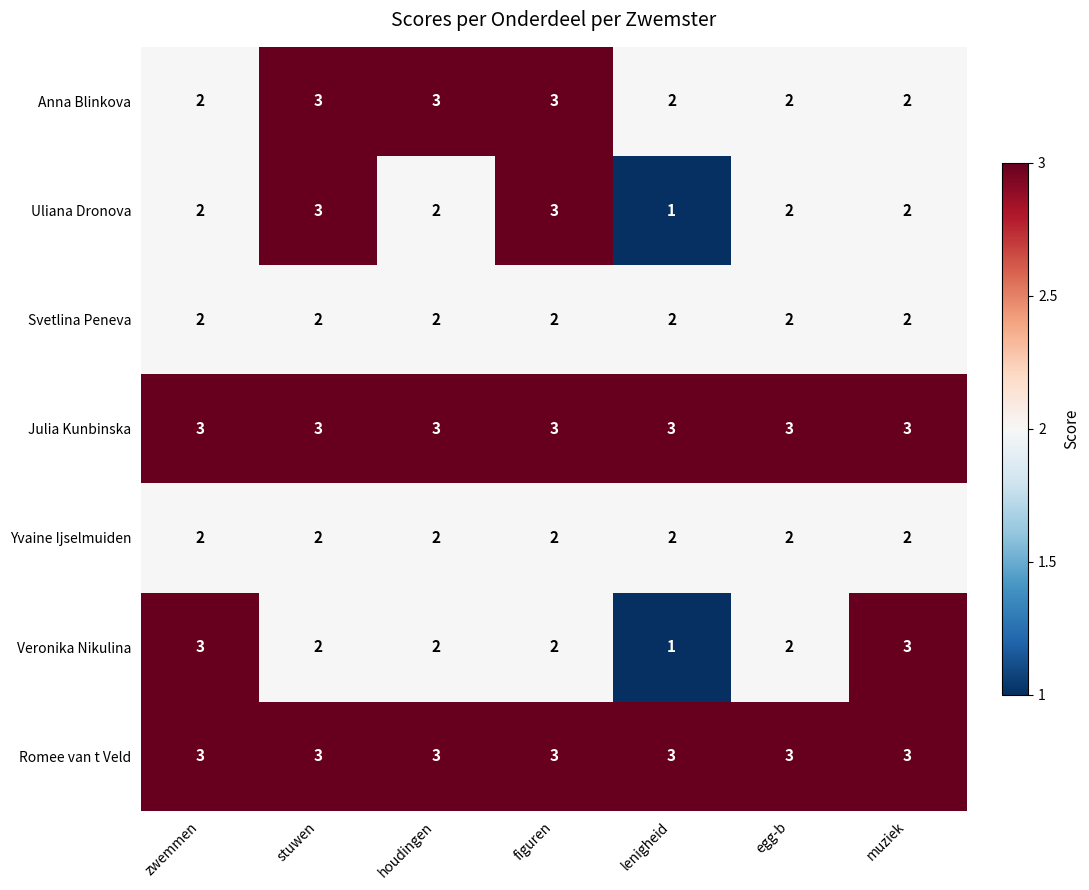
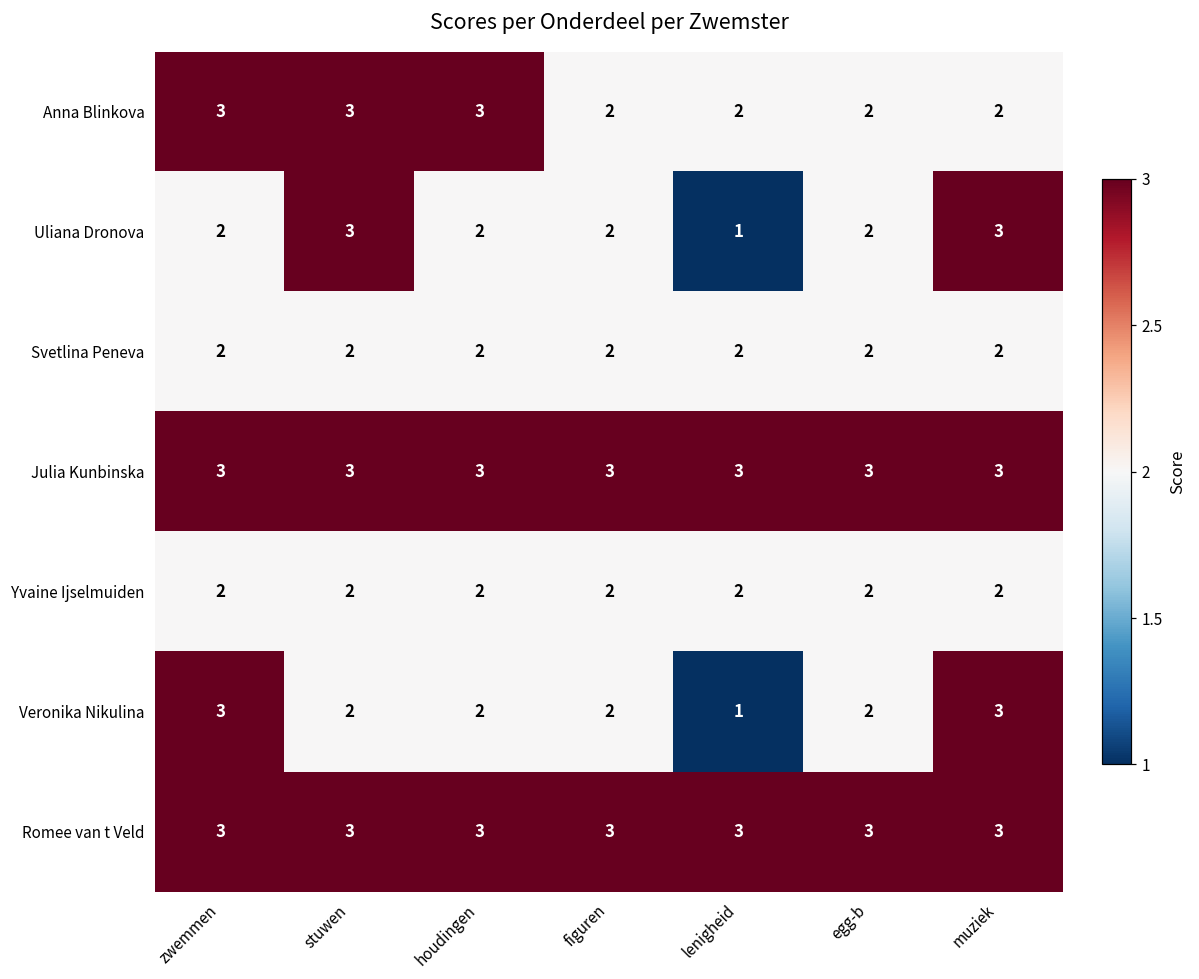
Anna Blinkova, zwemmen: 2 -> 3
Anna Blinkova, figuren: 3 -> 2
Uliana Dronova, figuren: 3 -> 2
Uliana Dronova, muziek: 2 -> 3
